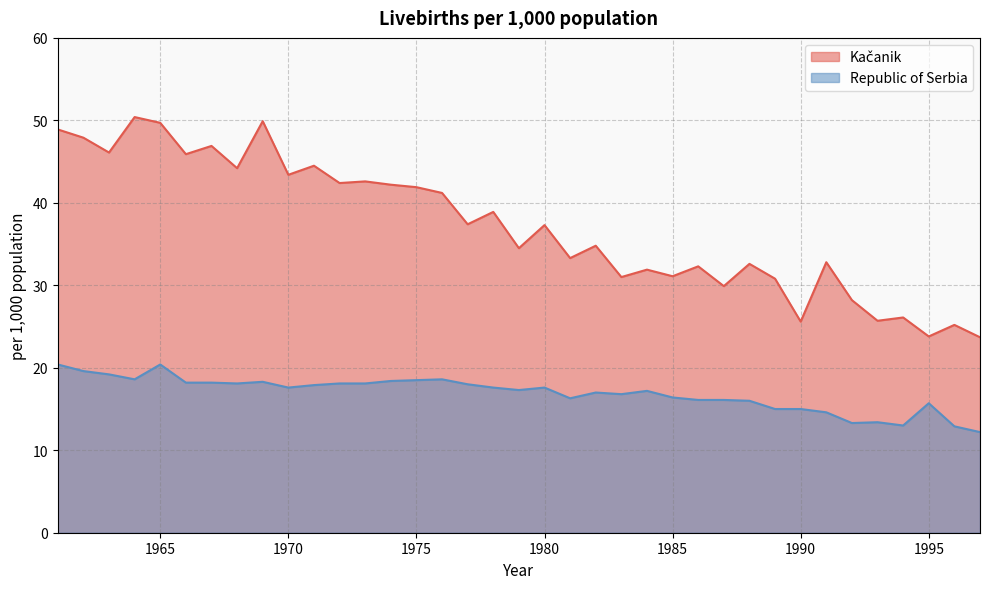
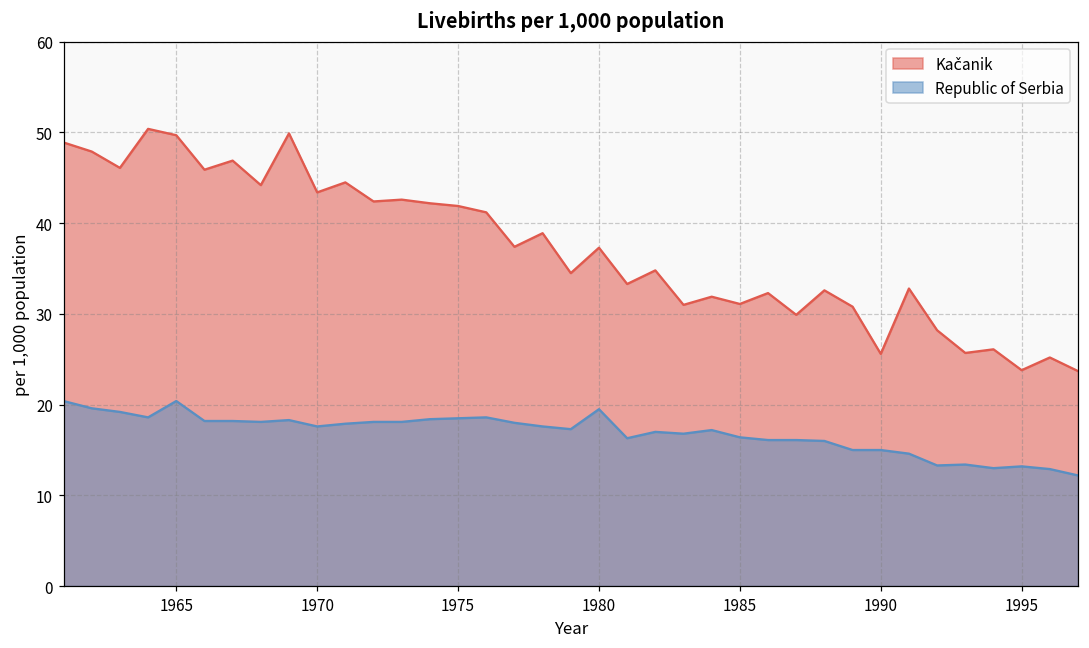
Republic of Serbia, 1980: 18 -> 20
Republic of Serbia, 1995: 16 -> 13
